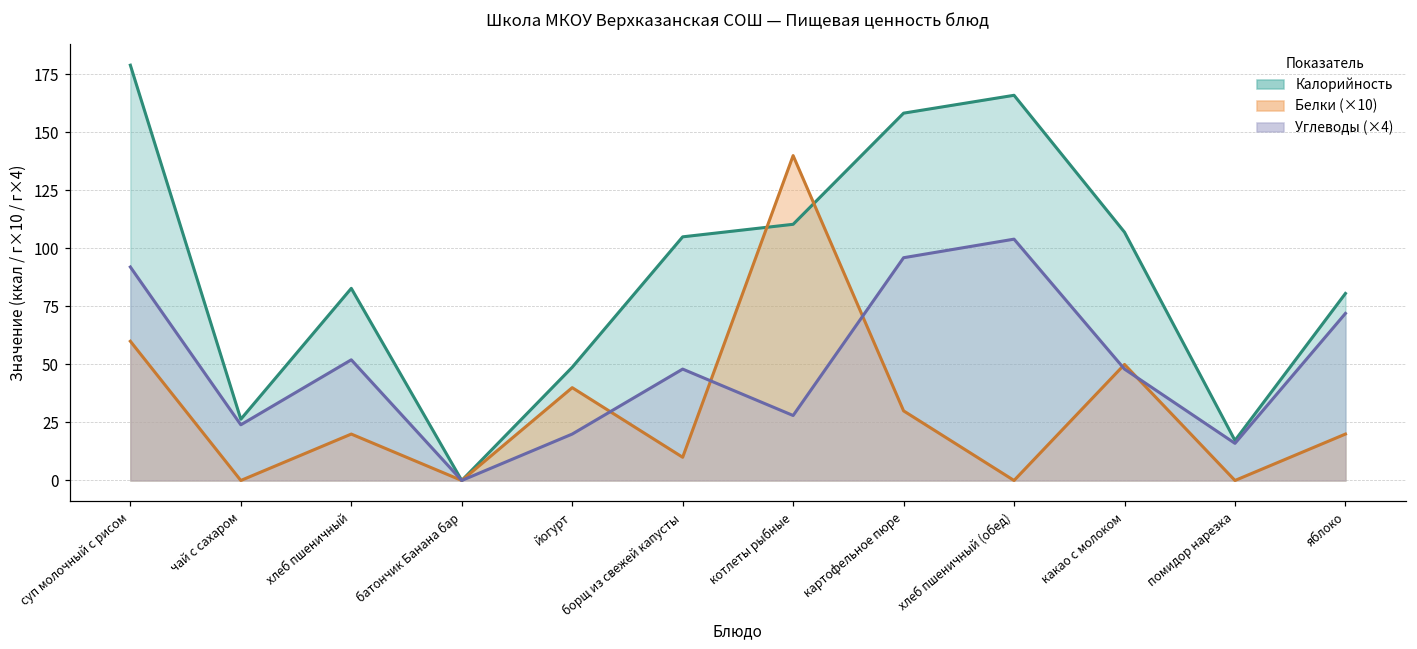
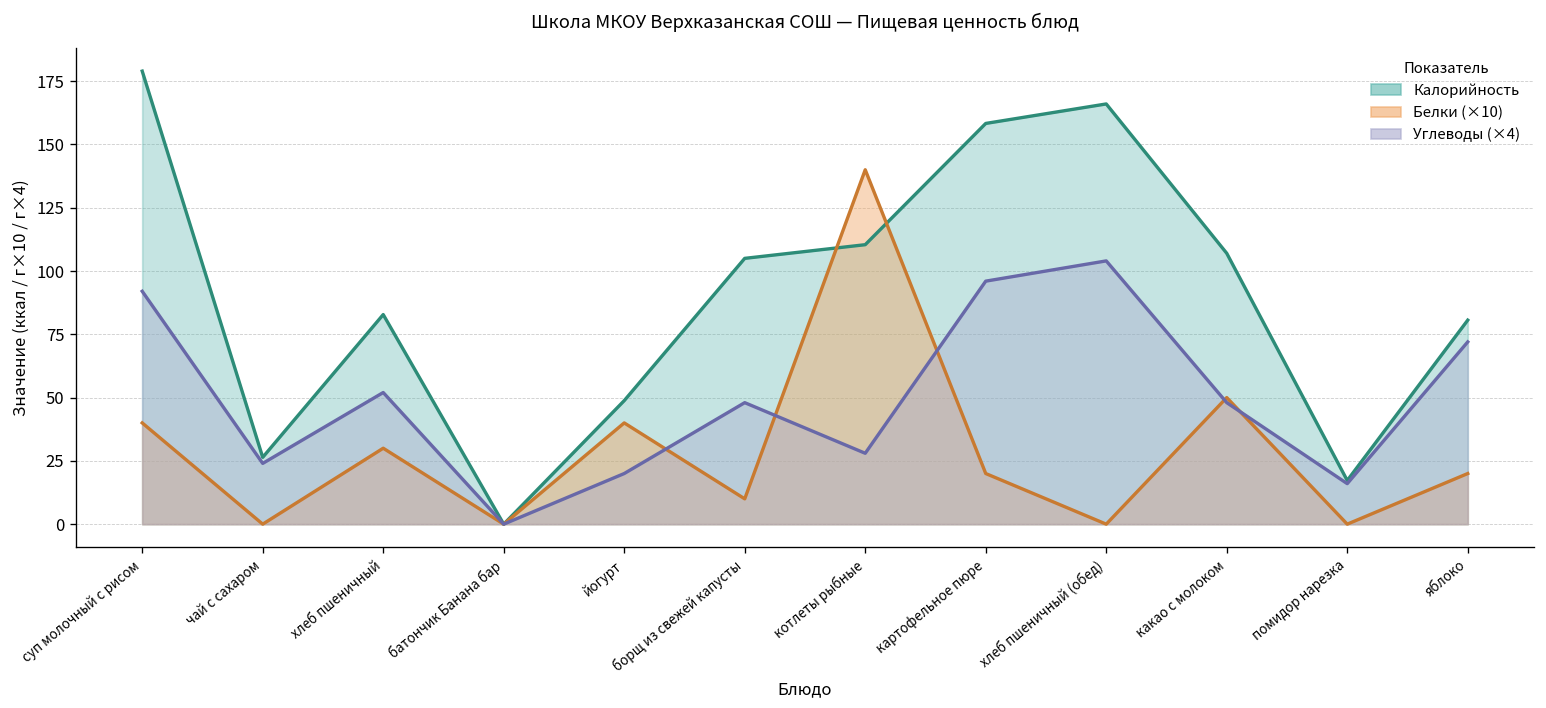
Белки (×10), суп молочный с рисом: 60 -> 40
Белки (×10), хлеб пшеничный: 20 -> 30
Белки (×10), картофельное пюре: 30 -> 20
